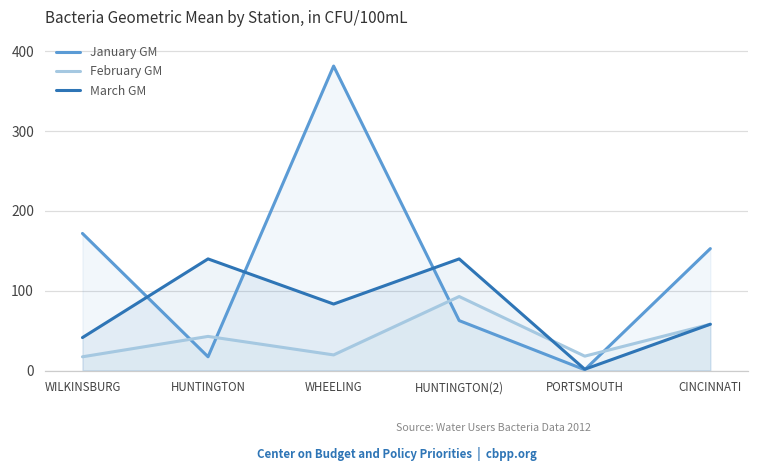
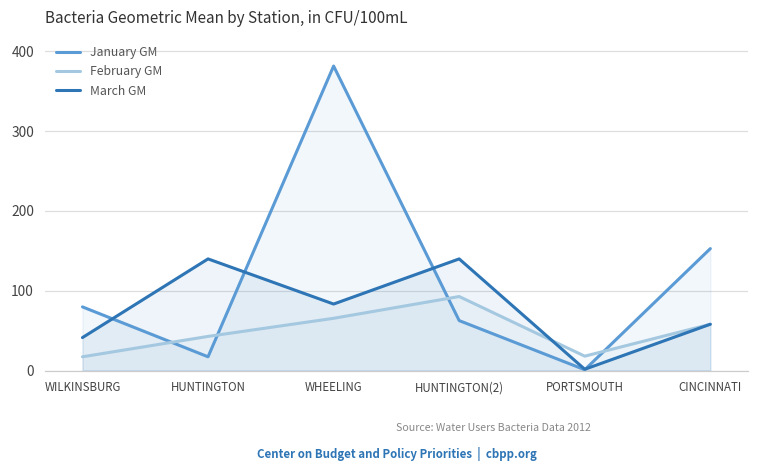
January GM, WILKINSBURG: 170 -> 80
February GM, WHEELING: 20 -> 70
